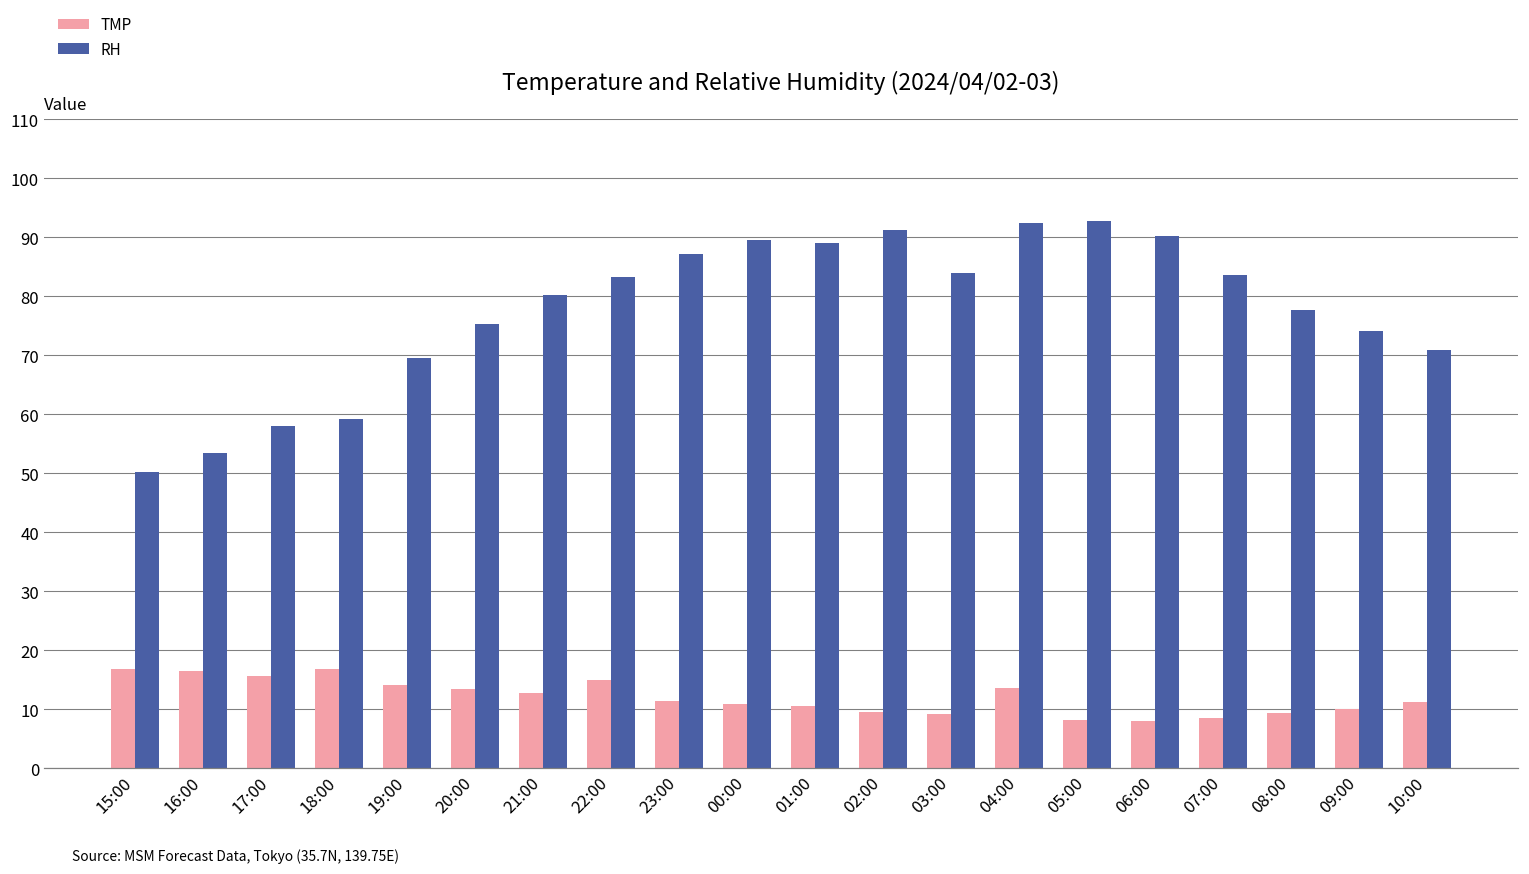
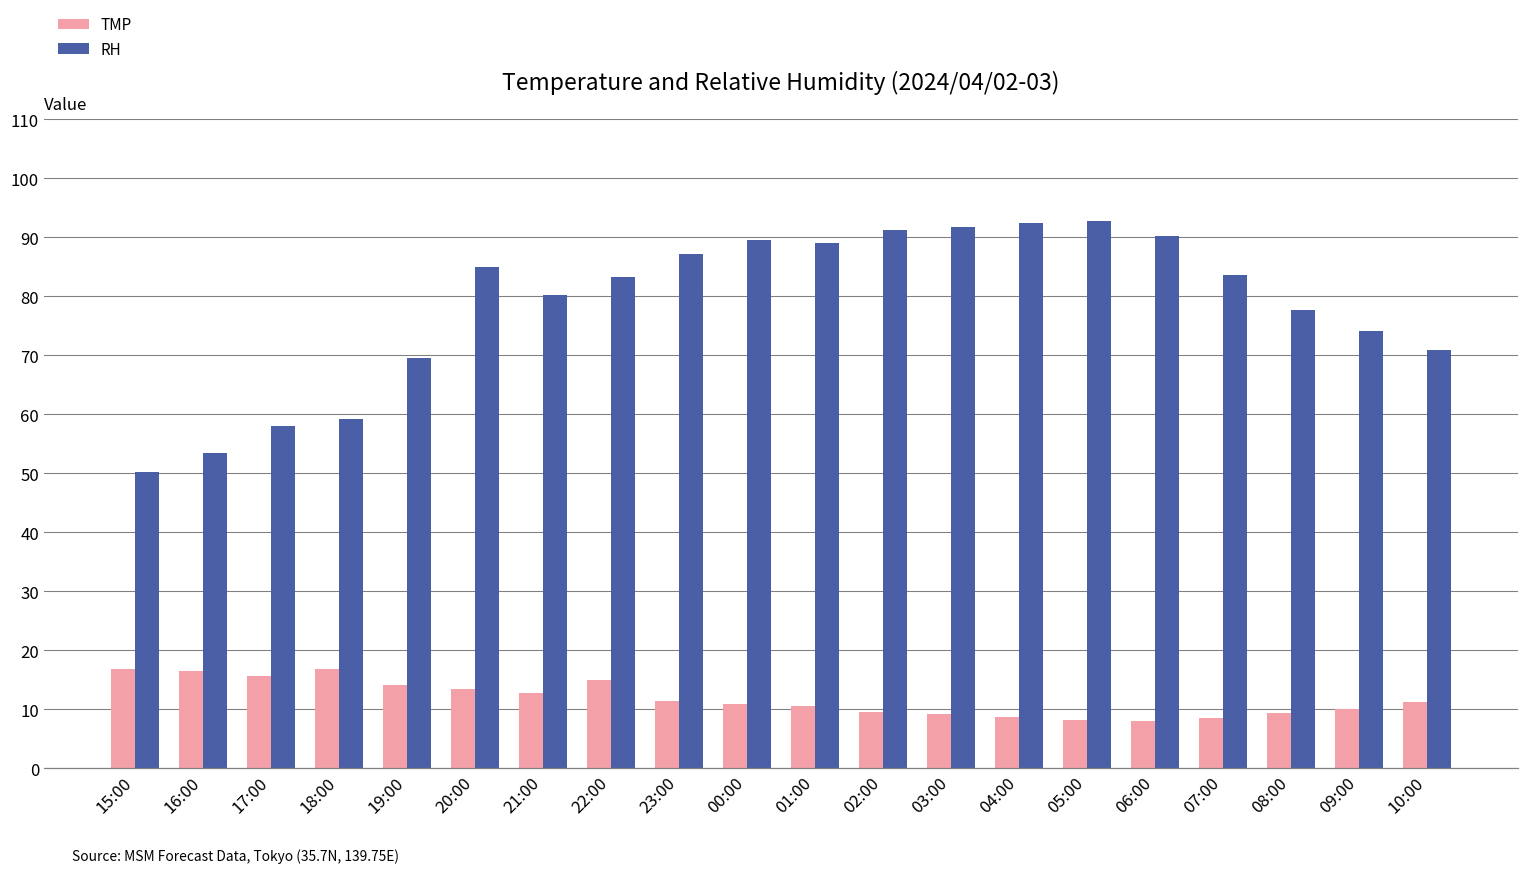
RH, 20:00: 75 -> 85
RH, 03:00: 84 -> 92
TMP, 04:00: 14 -> 9
